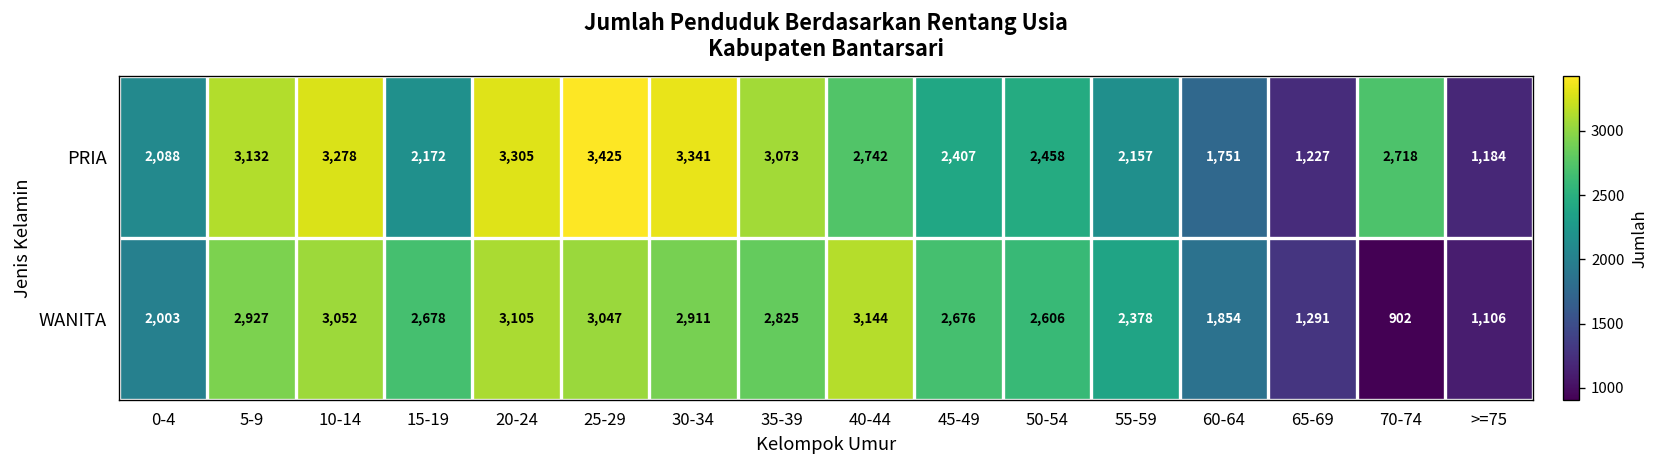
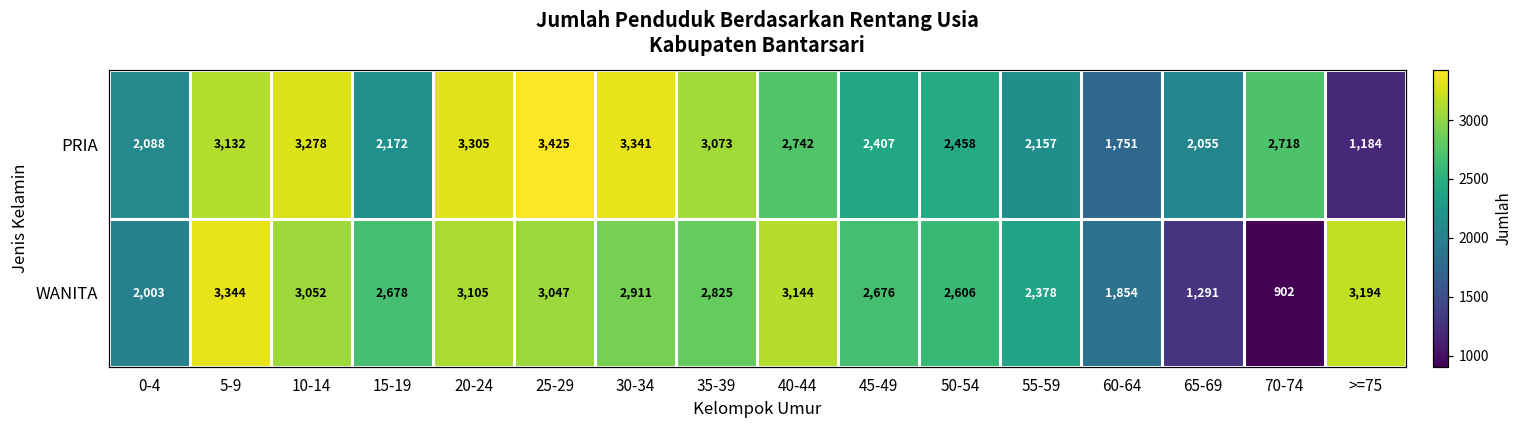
PRIA, 65-69: 1,227 -> 2,055
WANITA, 5-9: 2,927 -> 3,344
WANITA, >=75: 1,106 -> 3,194
